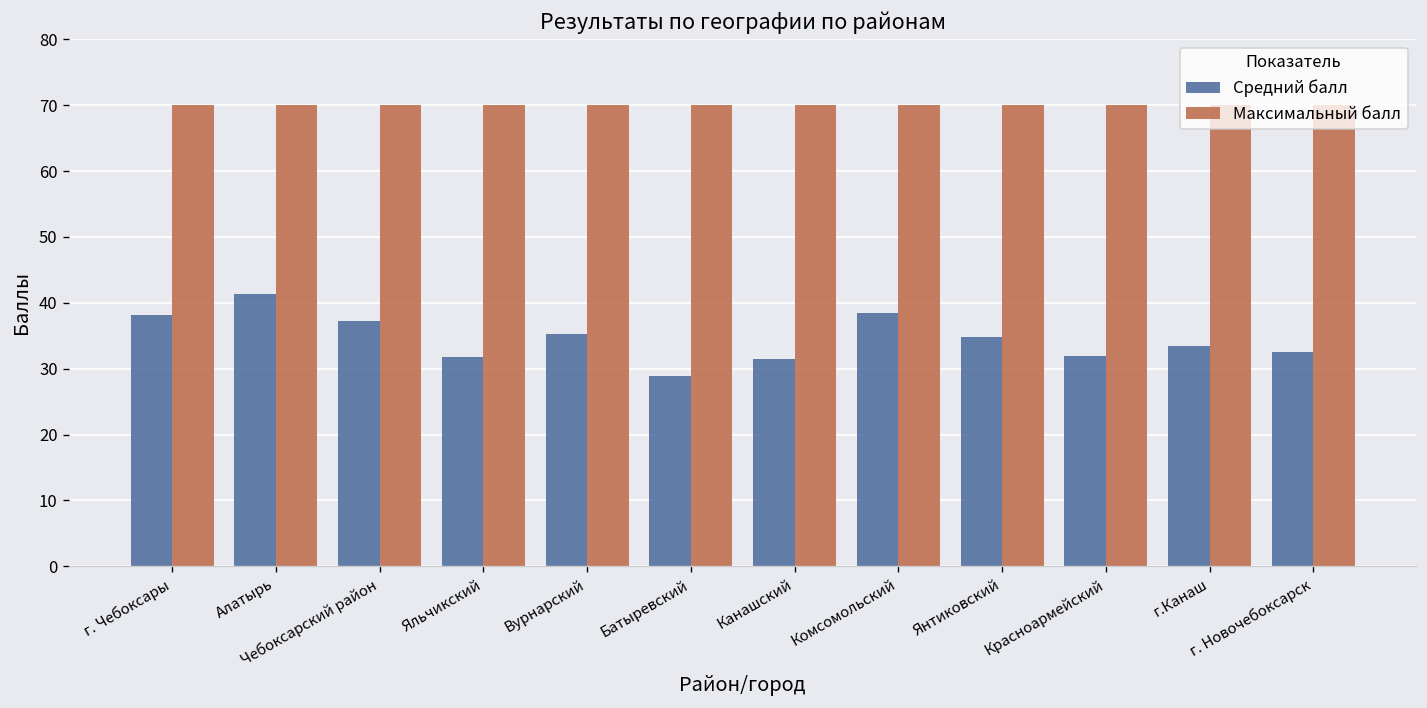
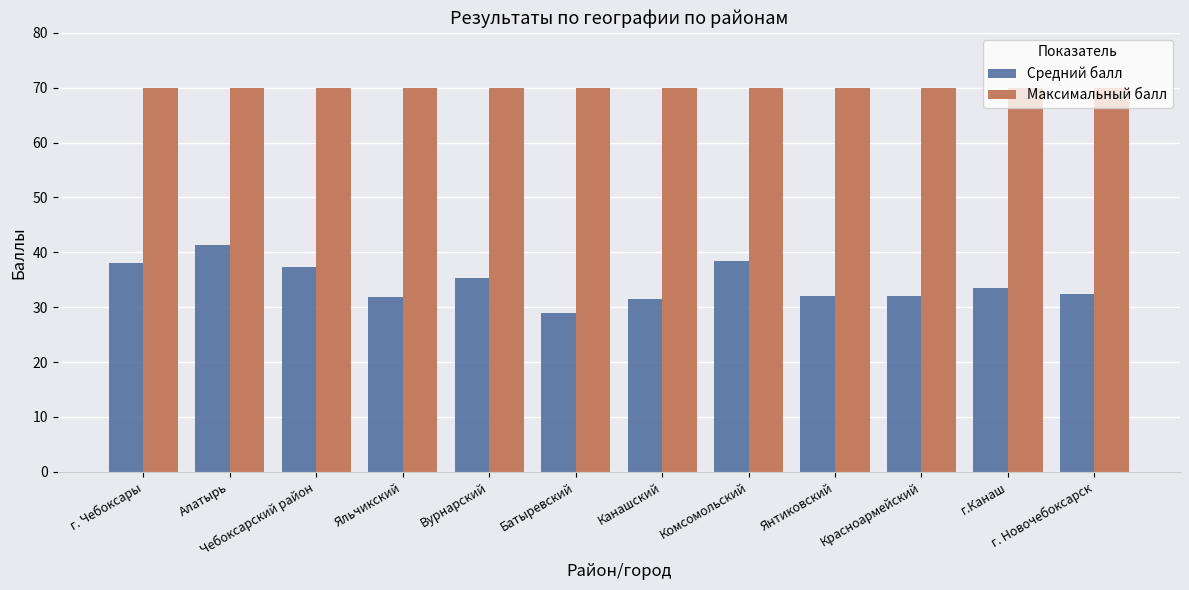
Средний балл, Янтиковский: 35 -> 32
